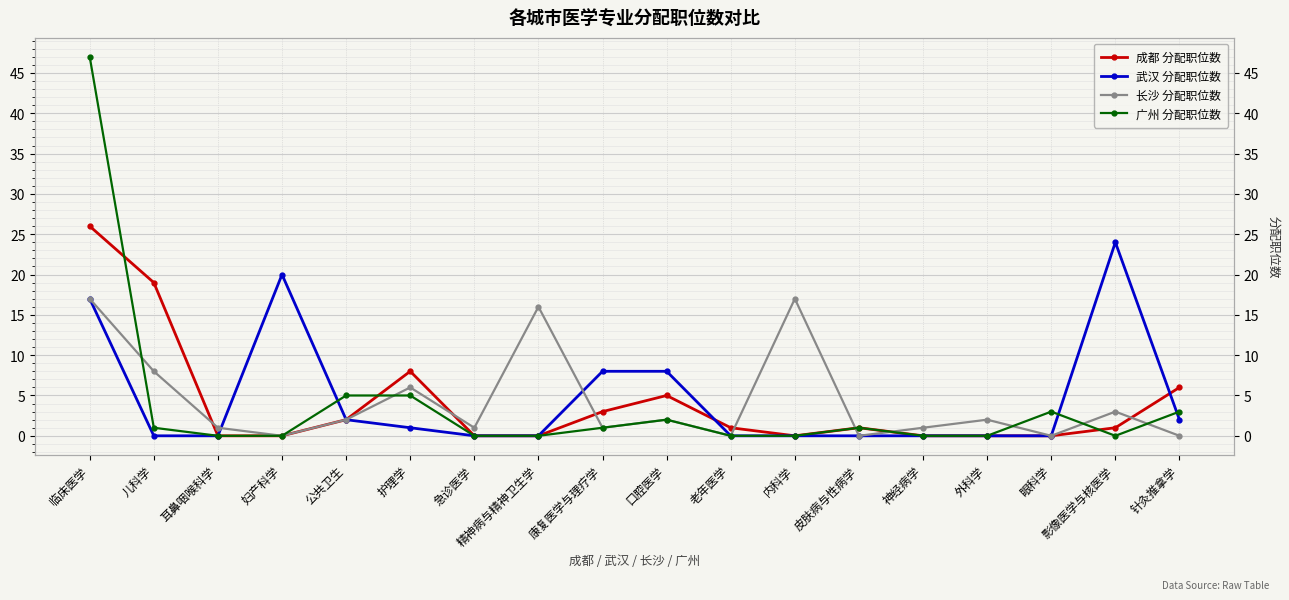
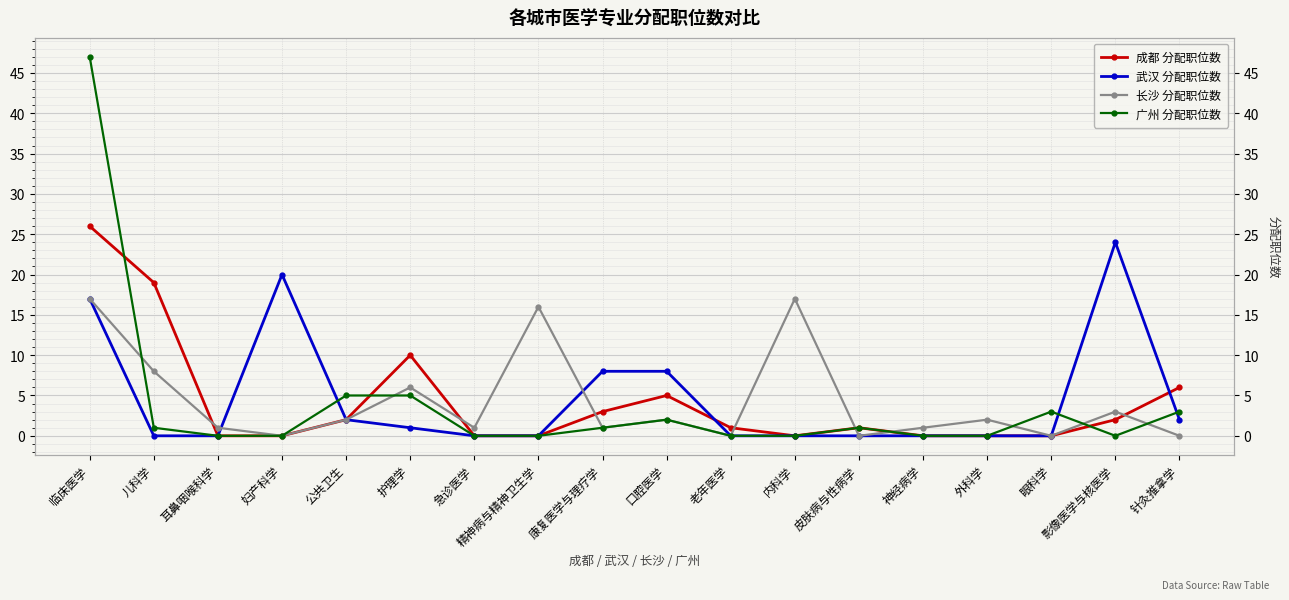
成都 分配职位数, 护理学: 8 -> 10
成都 分配职位数, 影像医学与核医学: 1 -> 2
